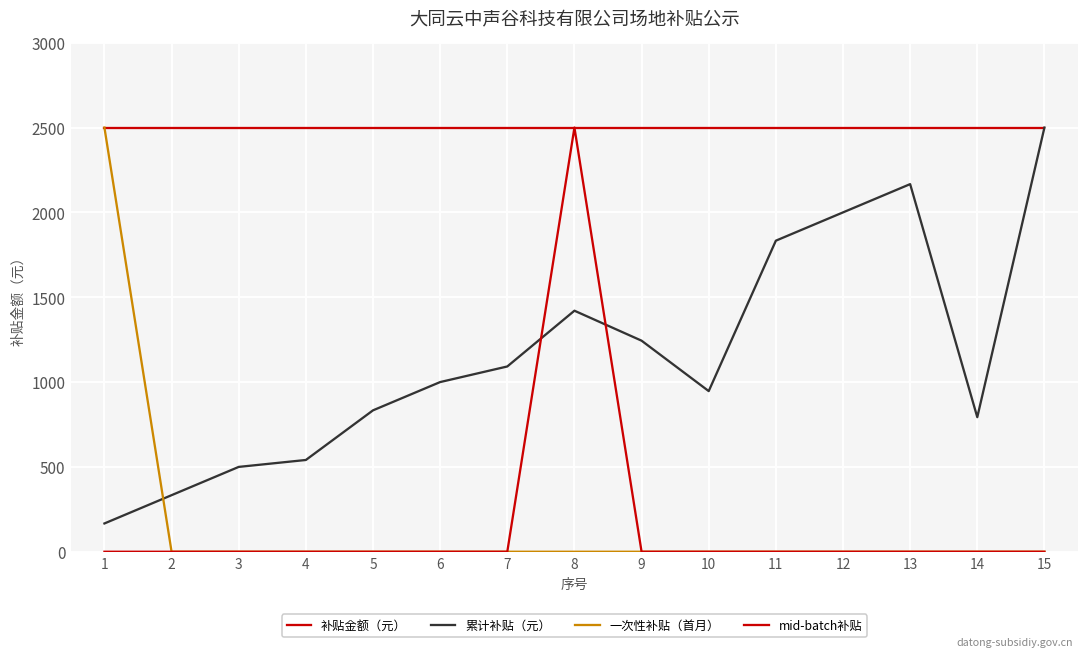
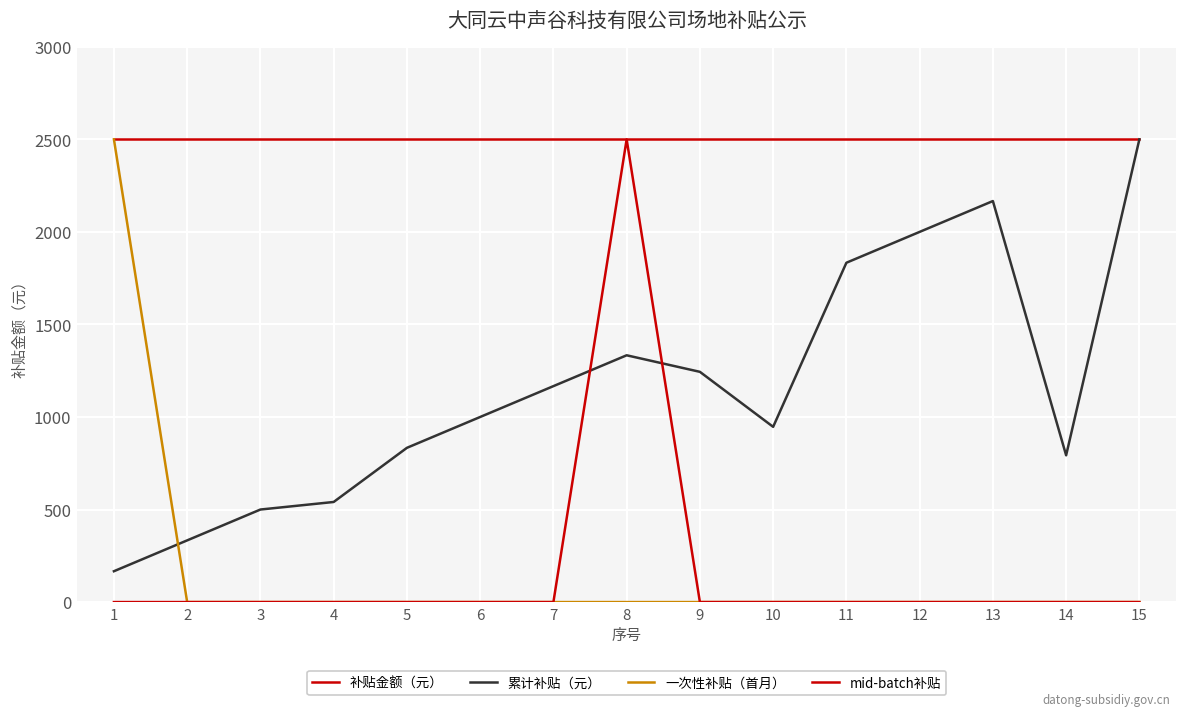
累计补贴（元）, 7: 1090 -> 1170
累计补贴（元）, 8: 1420 -> 1330
